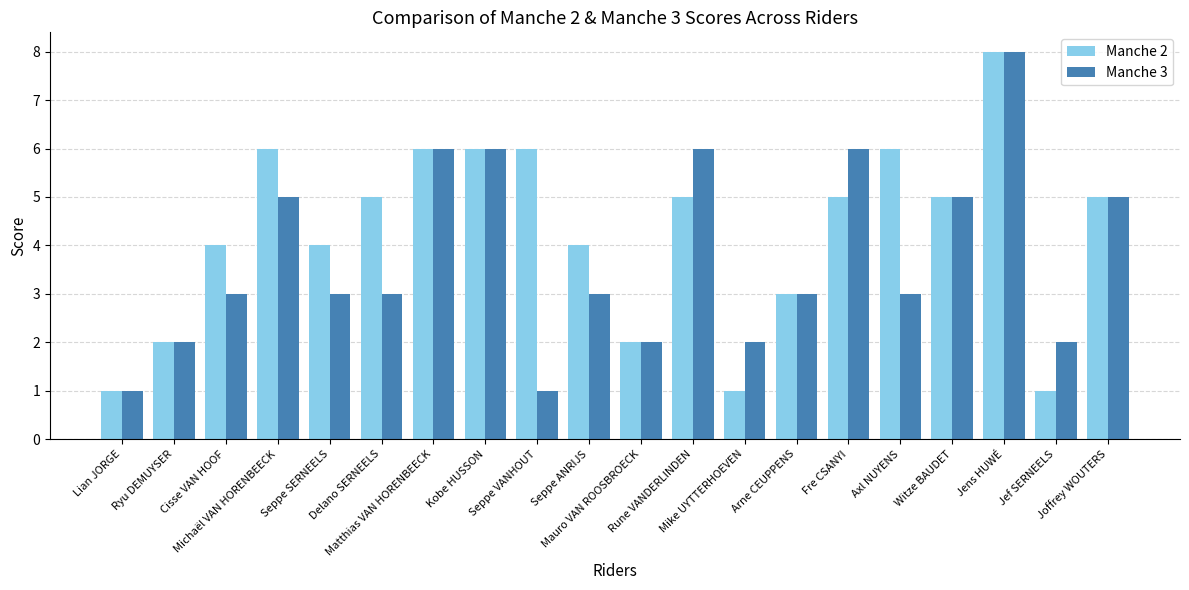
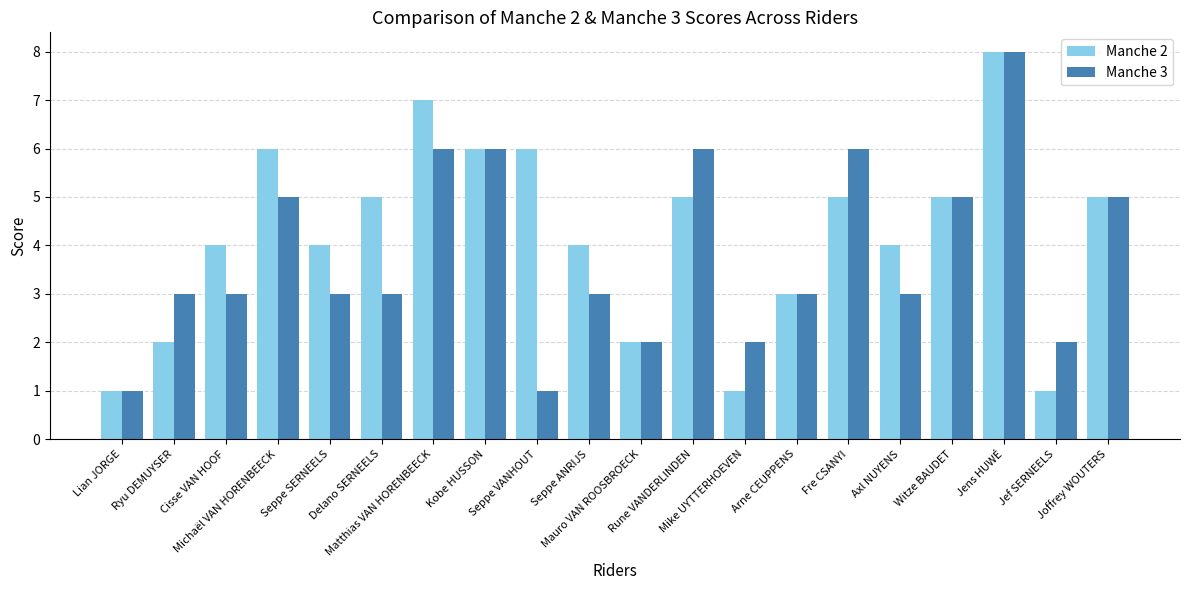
Manche 3, Ryu DEMUYSER: 2 -> 3
Manche 2, Matthias VAN HORENBEECK: 6 -> 7
Manche 2, Axl NUYENS: 6 -> 4
